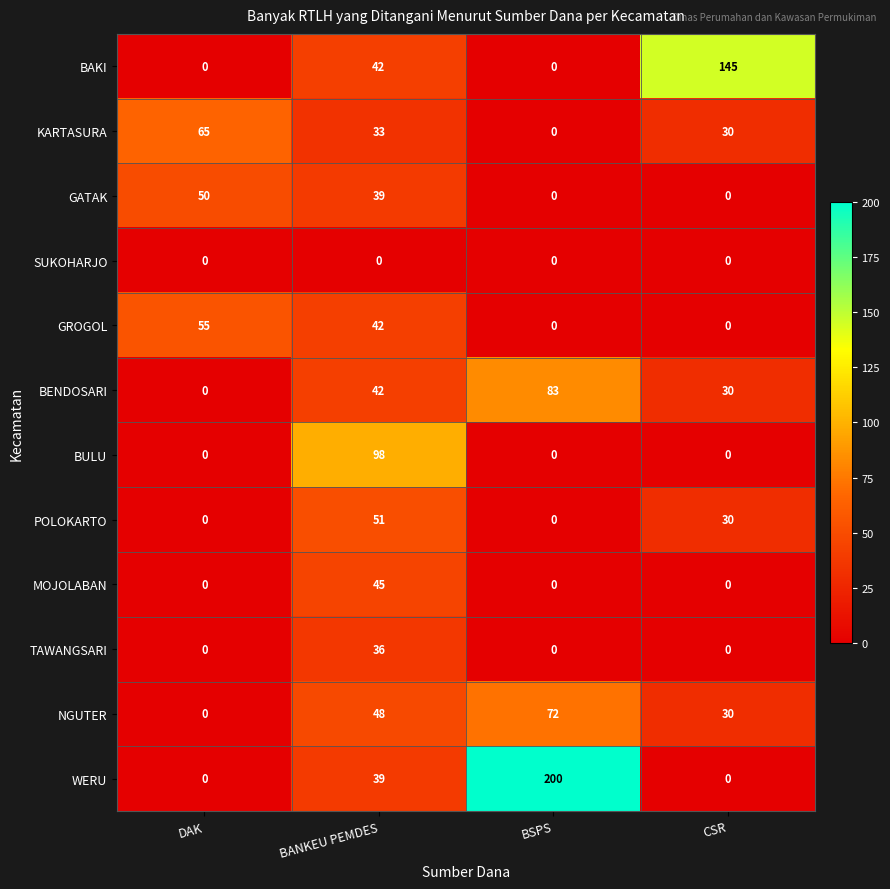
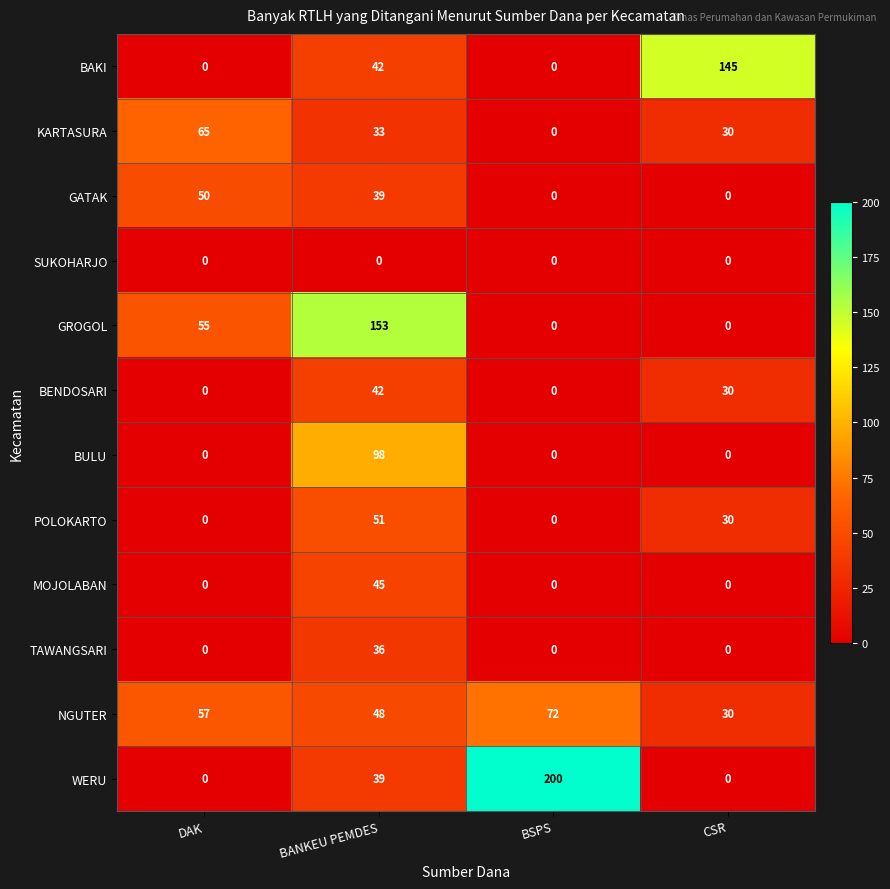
GROGOL, BANKEU PEMDES: 42 -> 153
BENDOSARI, BSPS: 83 -> 0
NGUTER, DAK: 0 -> 57
